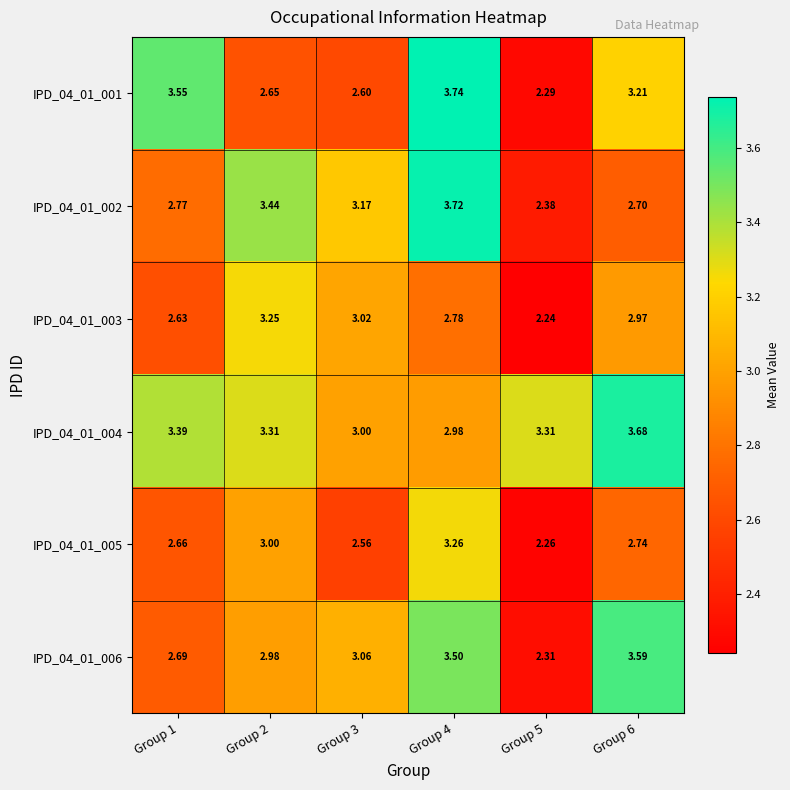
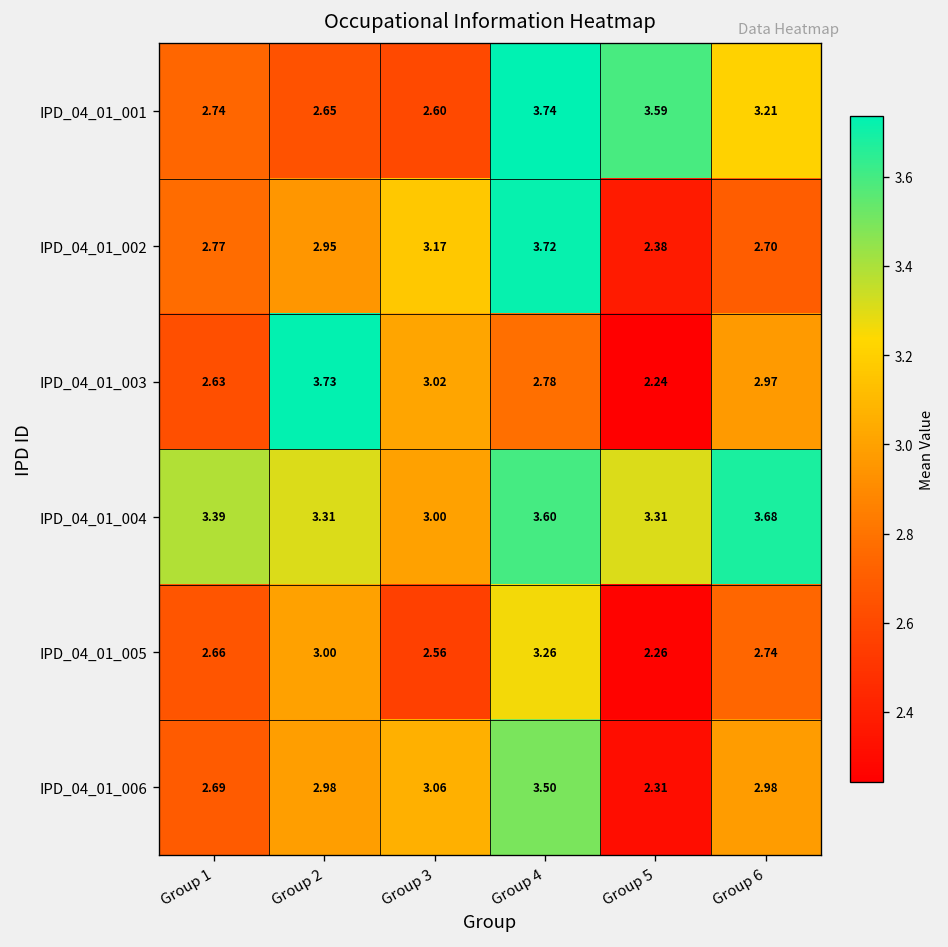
IPD_04_01_001, Group 1: 3.55 -> 2.74
IPD_04_01_001, Group 5: 2.29 -> 3.59
IPD_04_01_002, Group 2: 3.44 -> 2.95
IPD_04_01_003, Group 2: 3.25 -> 3.73
IPD_04_01_004, Group 4: 2.98 -> 3.60
IPD_04_01_006, Group 6: 3.59 -> 2.98
